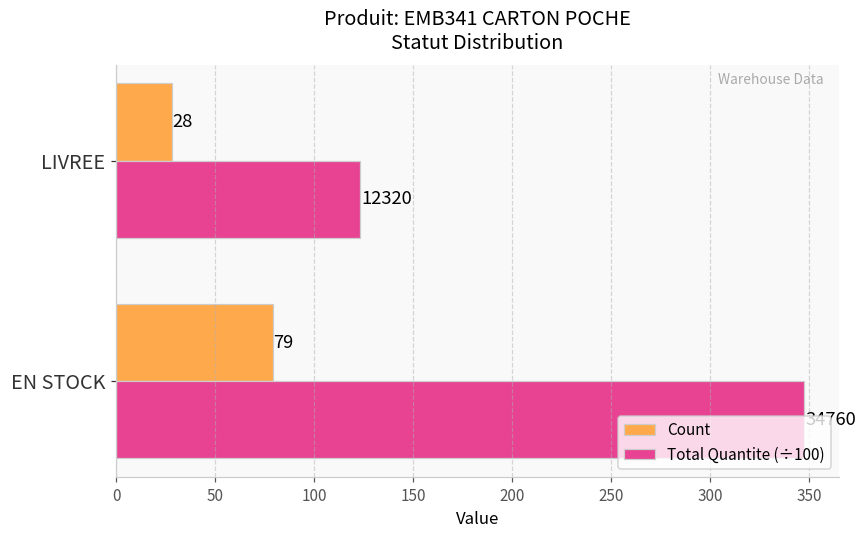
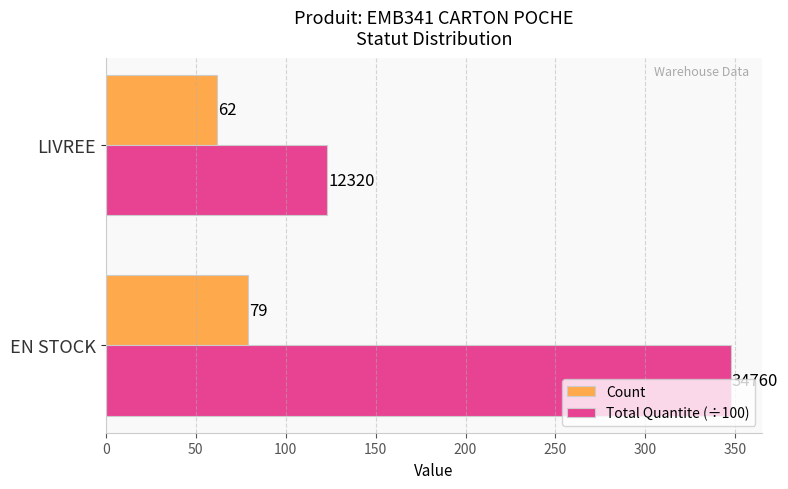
Count, LIVREE: 28 -> 62
